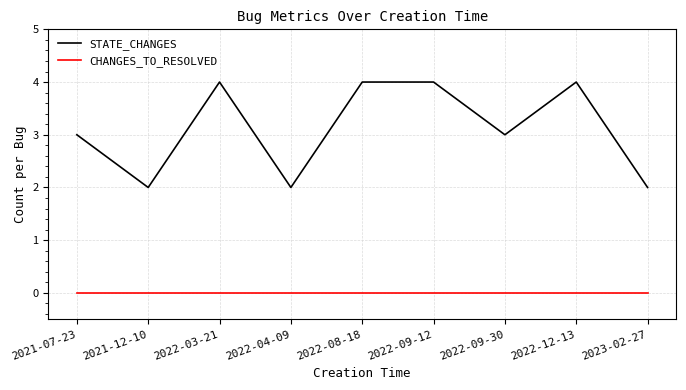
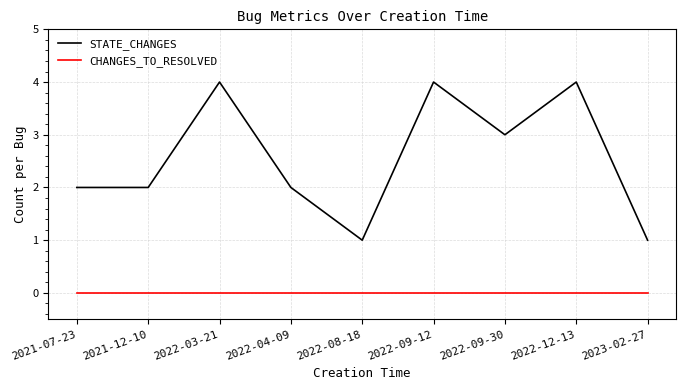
STATE_CHANGES, 2021-07-23: 3 -> 2
STATE_CHANGES, 2022-08-18: 4 -> 1
STATE_CHANGES, 2023-02-27: 2 -> 1
